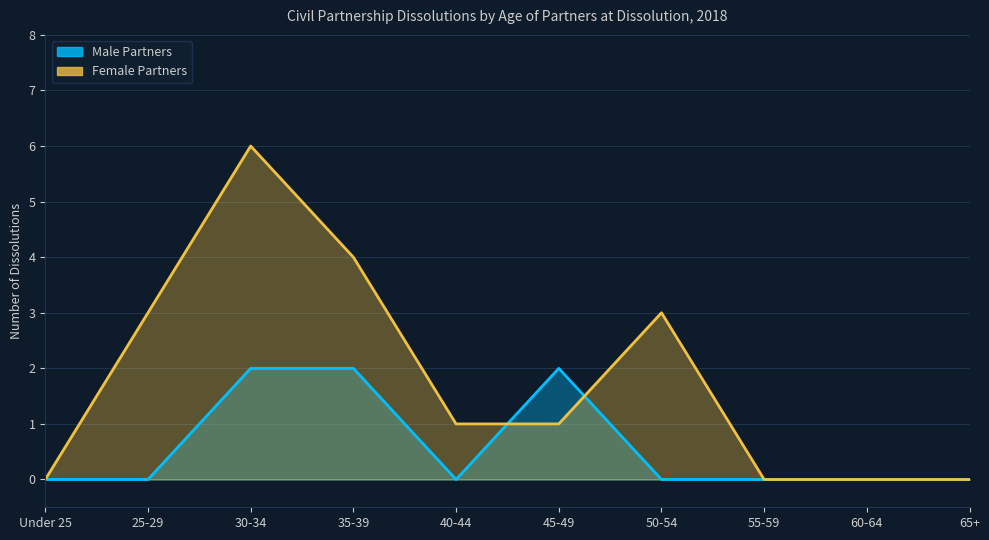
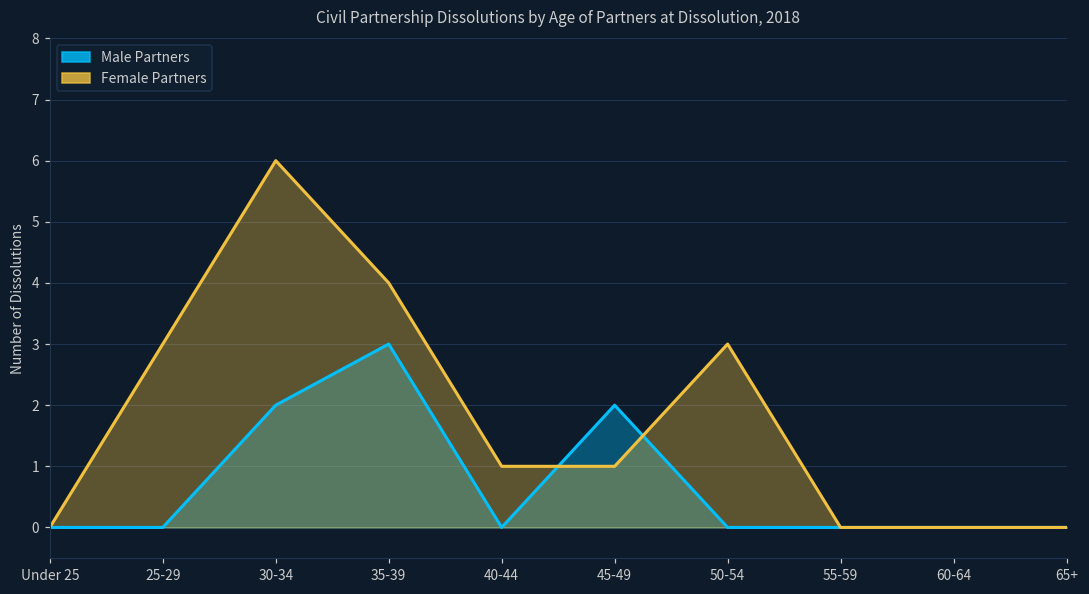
Male Partners, 35-39: 2 -> 3
